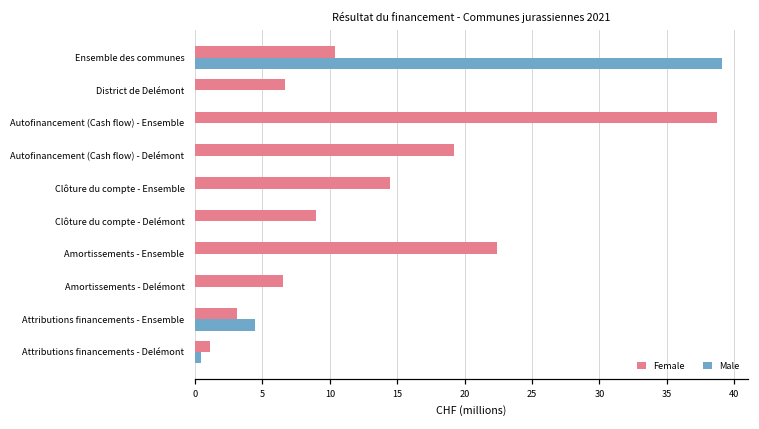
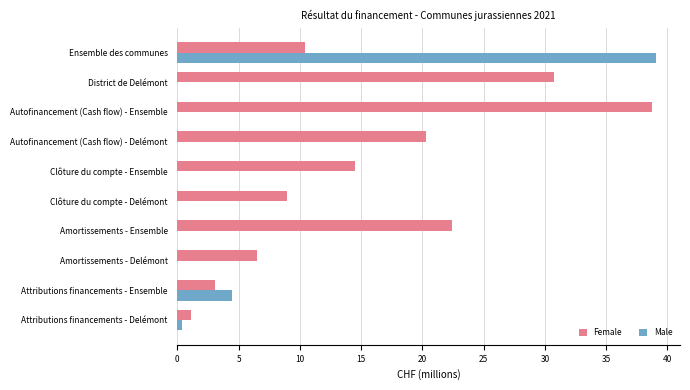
Female, District de Delémont: 6.7 -> 30.8
Female, Autofinancement (Cash flow) - Delémont: 19.2 -> 20.3
